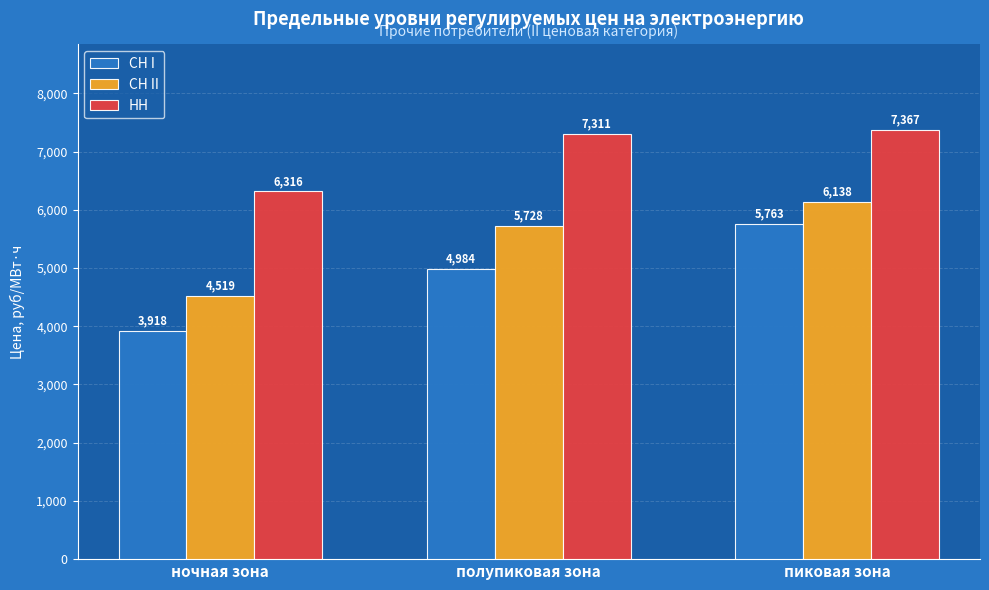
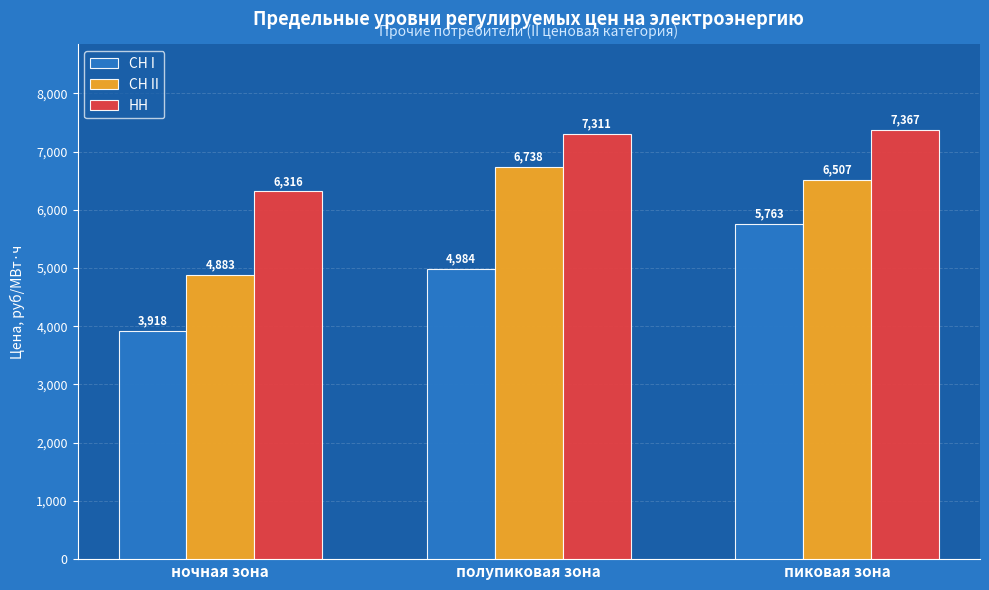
СН II, ночная зона: 4,519 -> 4,883
СН II, полупиковая зона: 5,728 -> 6,738
СН II, пиковая зона: 6,138 -> 6,507
